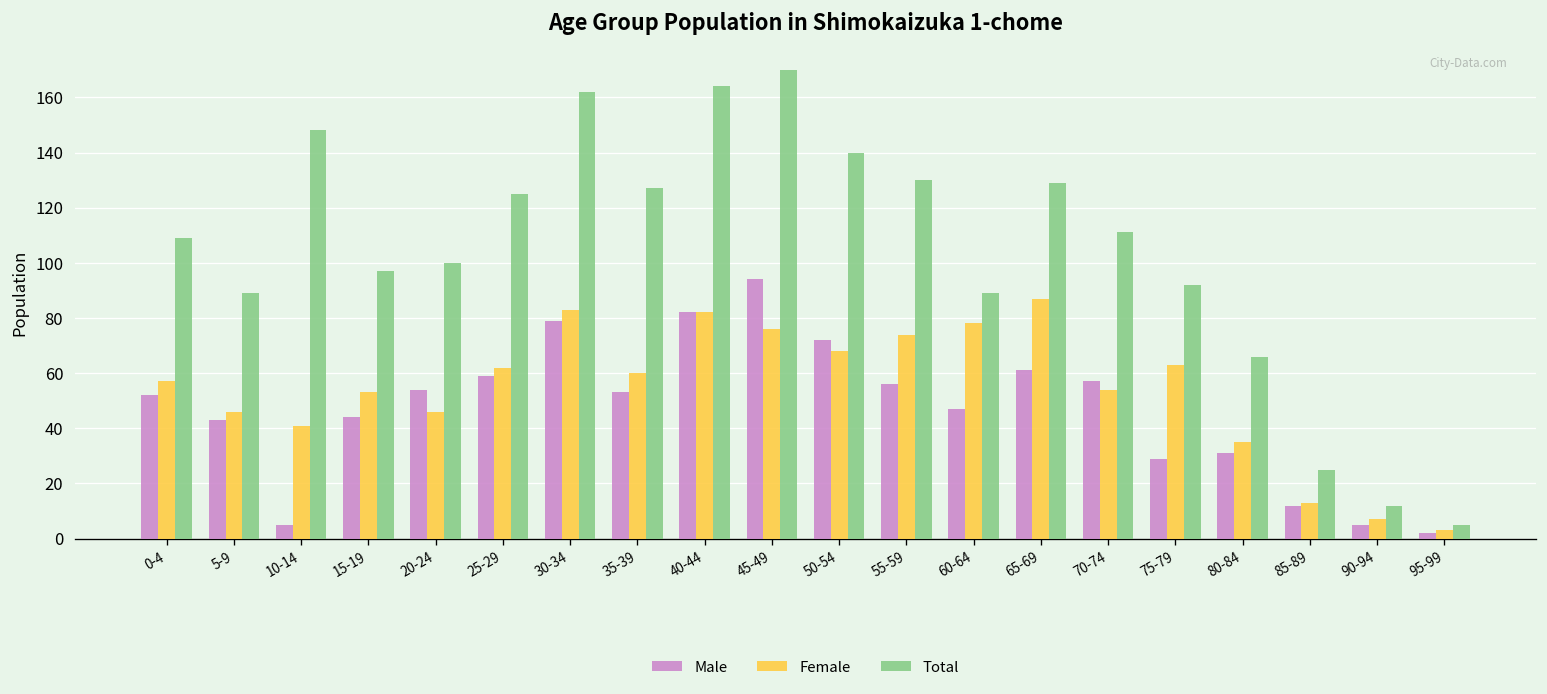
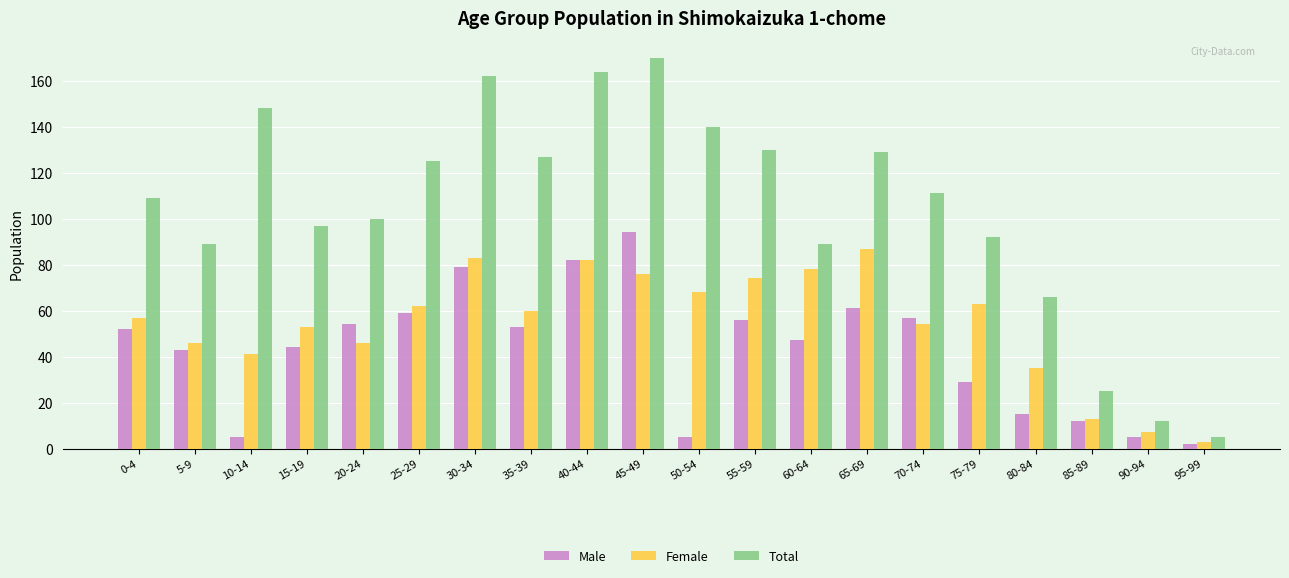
Male, 50-54: 72 -> 5
Male, 80-84: 31 -> 15
